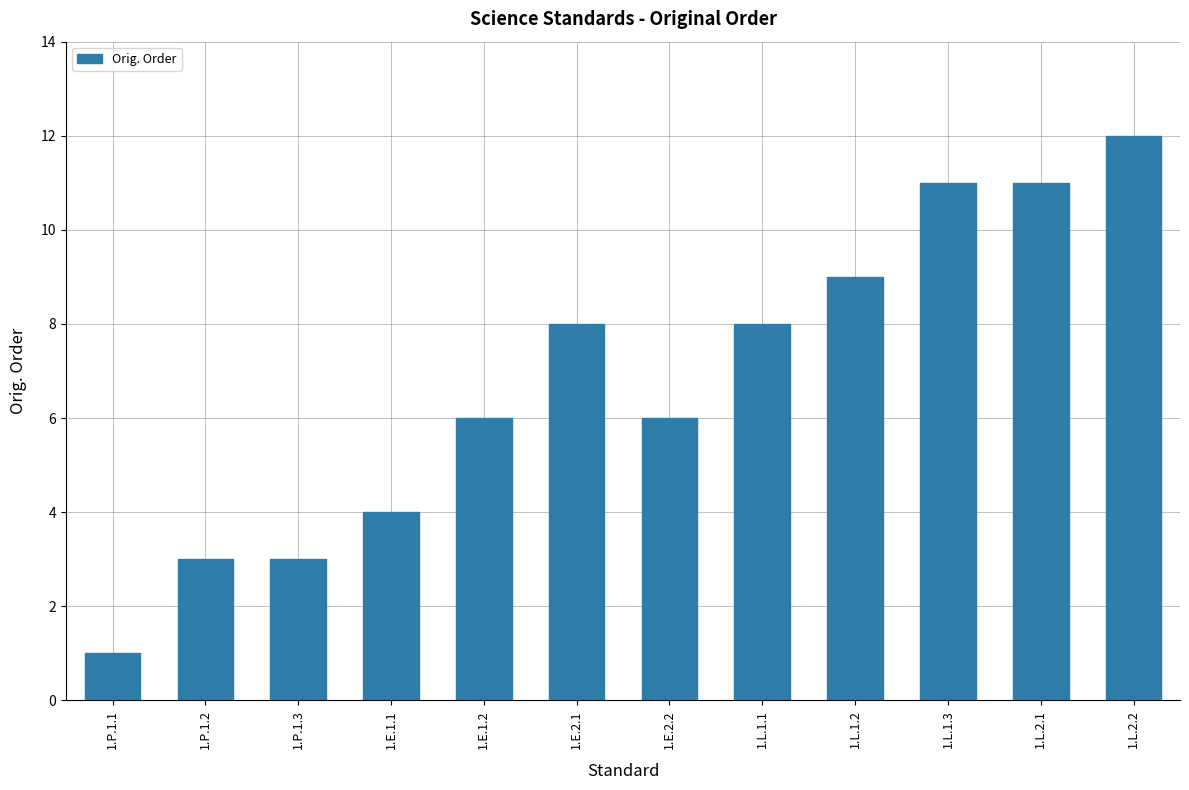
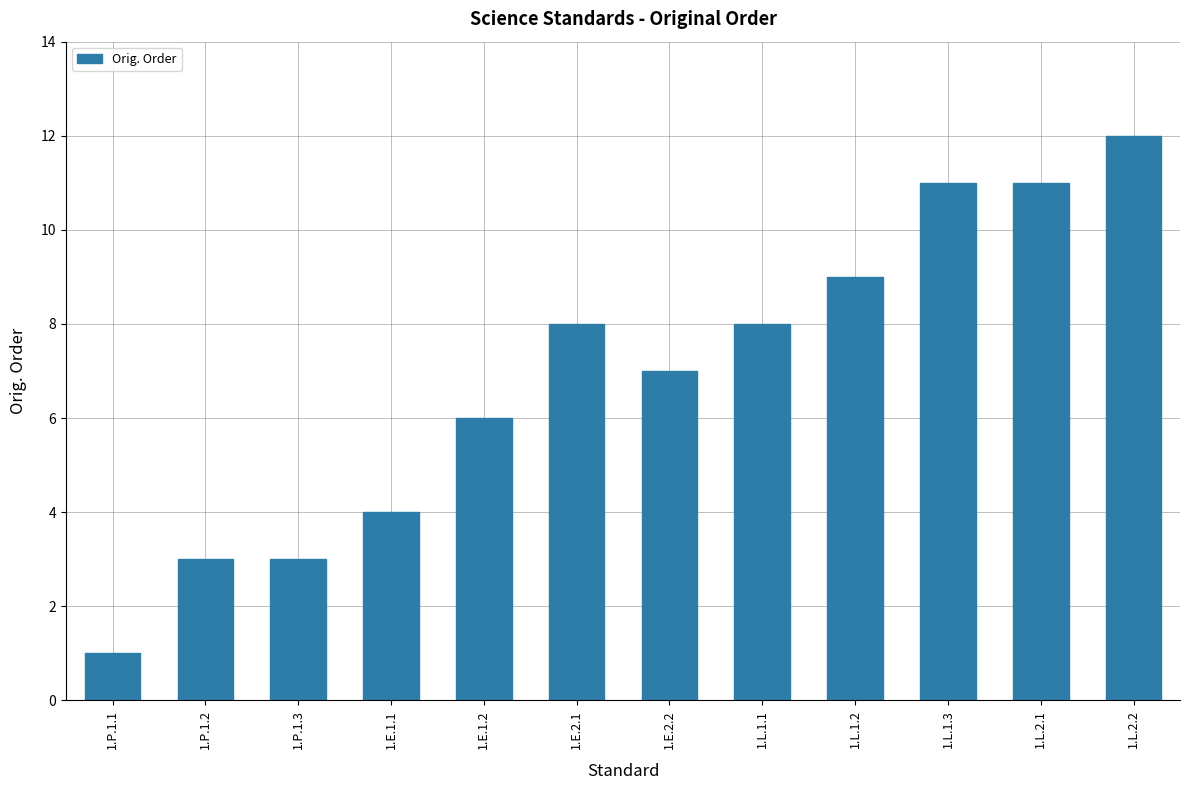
1.E.2.2: 6 -> 7
